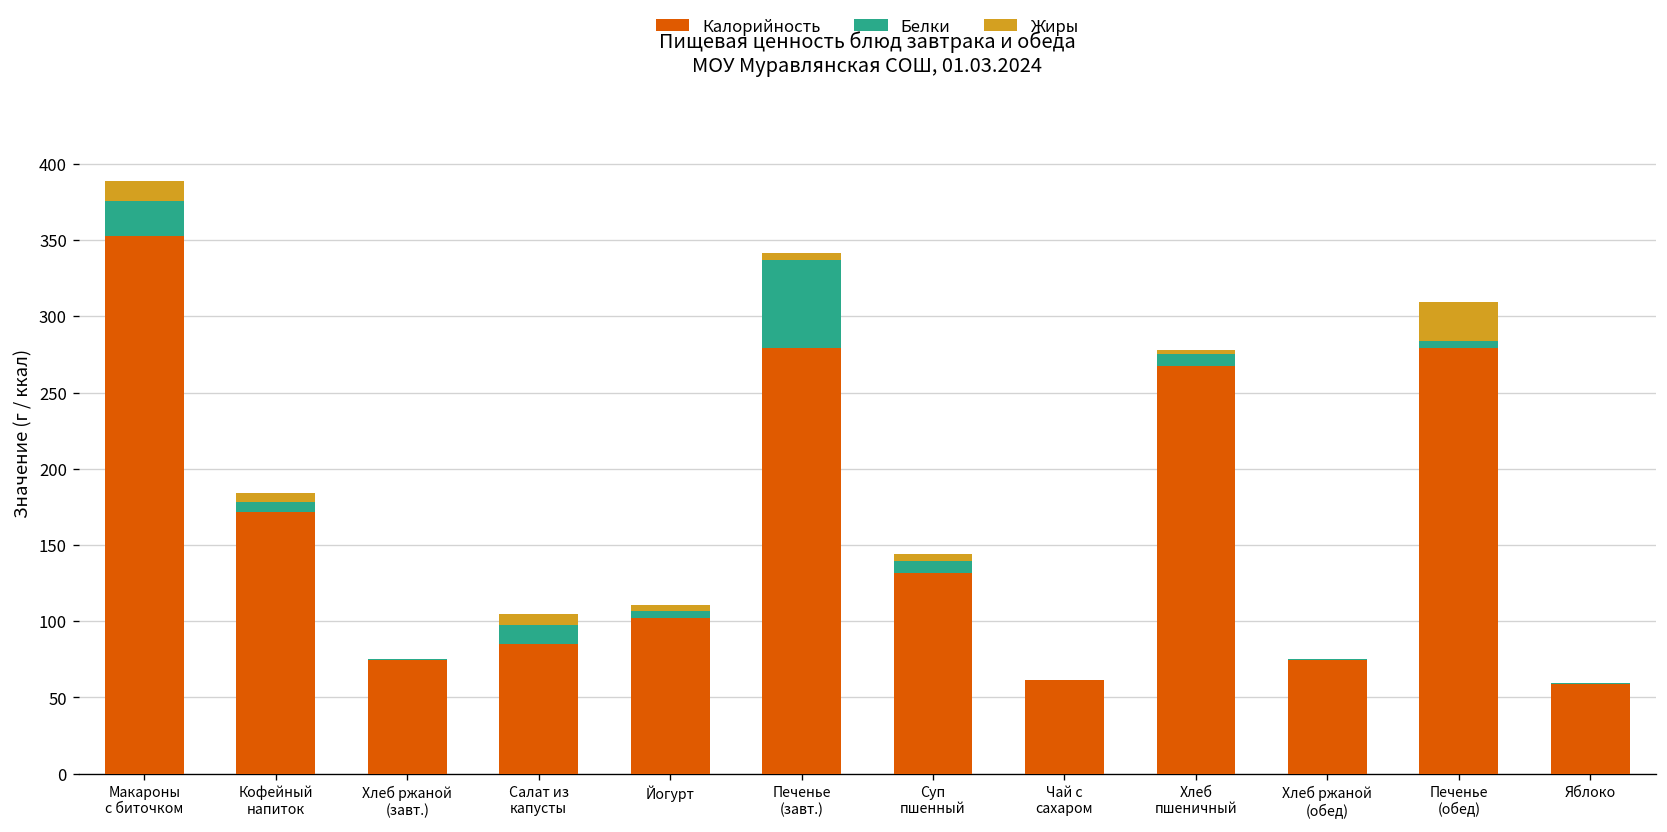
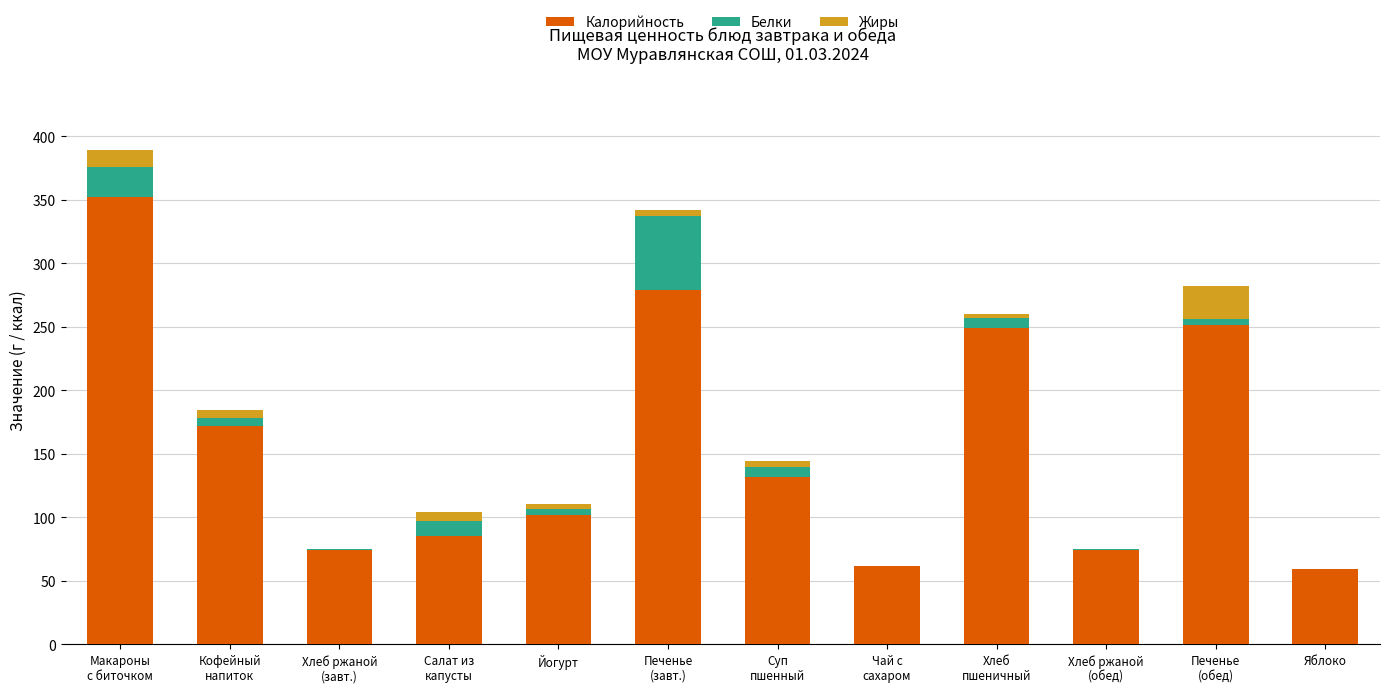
Калорийность, Хлеб пшеничный: 268 -> 249
Калорийность, Печенье (обед): 279 -> 251
